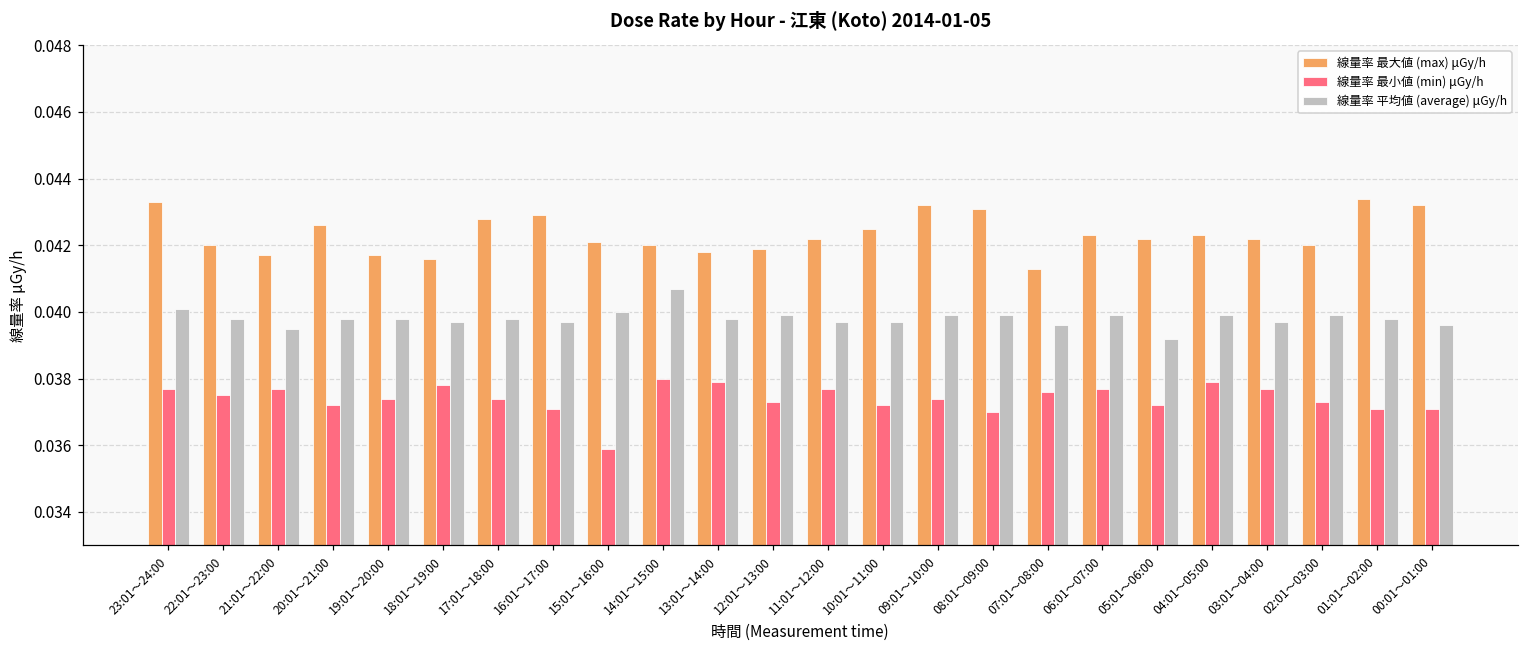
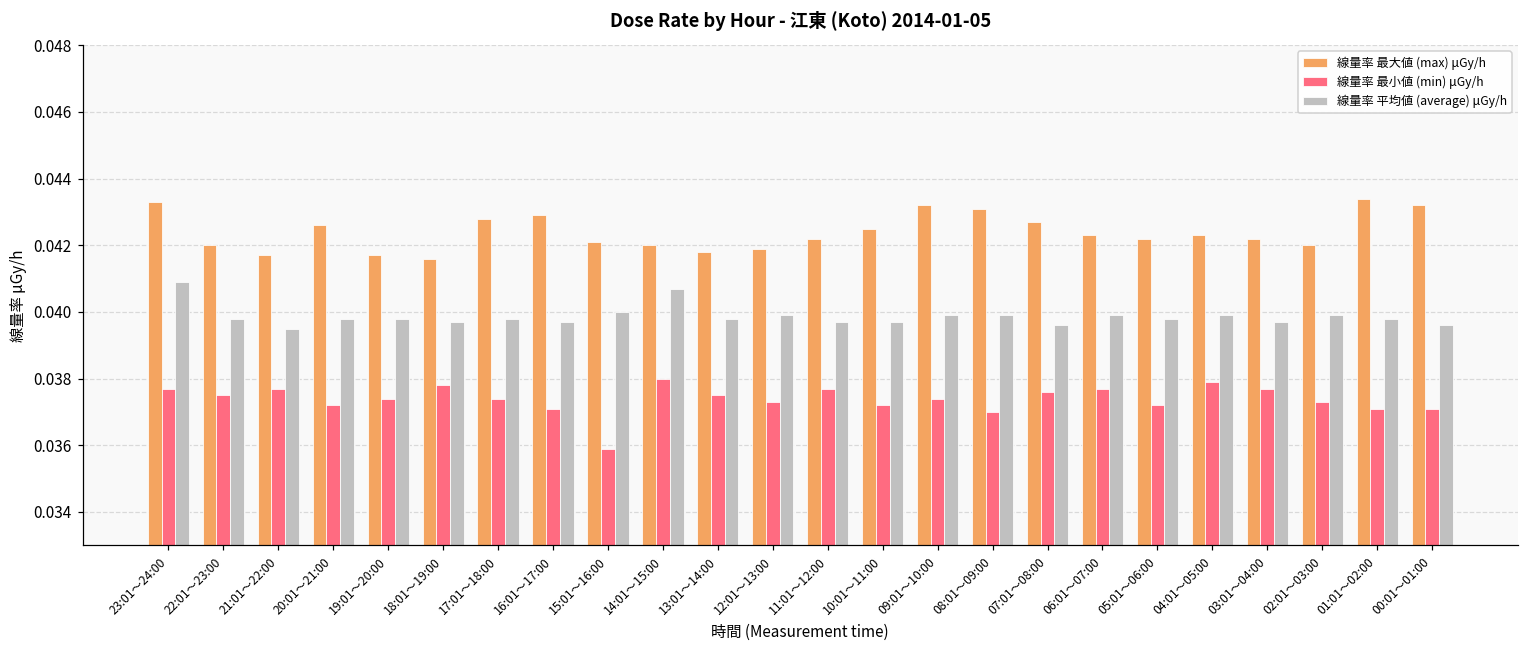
線量率 平均値 (average) μGy/h, 23:01～24:00: 0.0401 -> 0.0409
線量率 最小値 (min) μGy/h, 13:01～14:00: 0.0379 -> 0.0375
線量率 最大値 (max) μGy/h, 07:01～08:00: 0.0413 -> 0.0427
線量率 平均値 (average) μGy/h, 05:01～06:00: 0.0392 -> 0.0398
